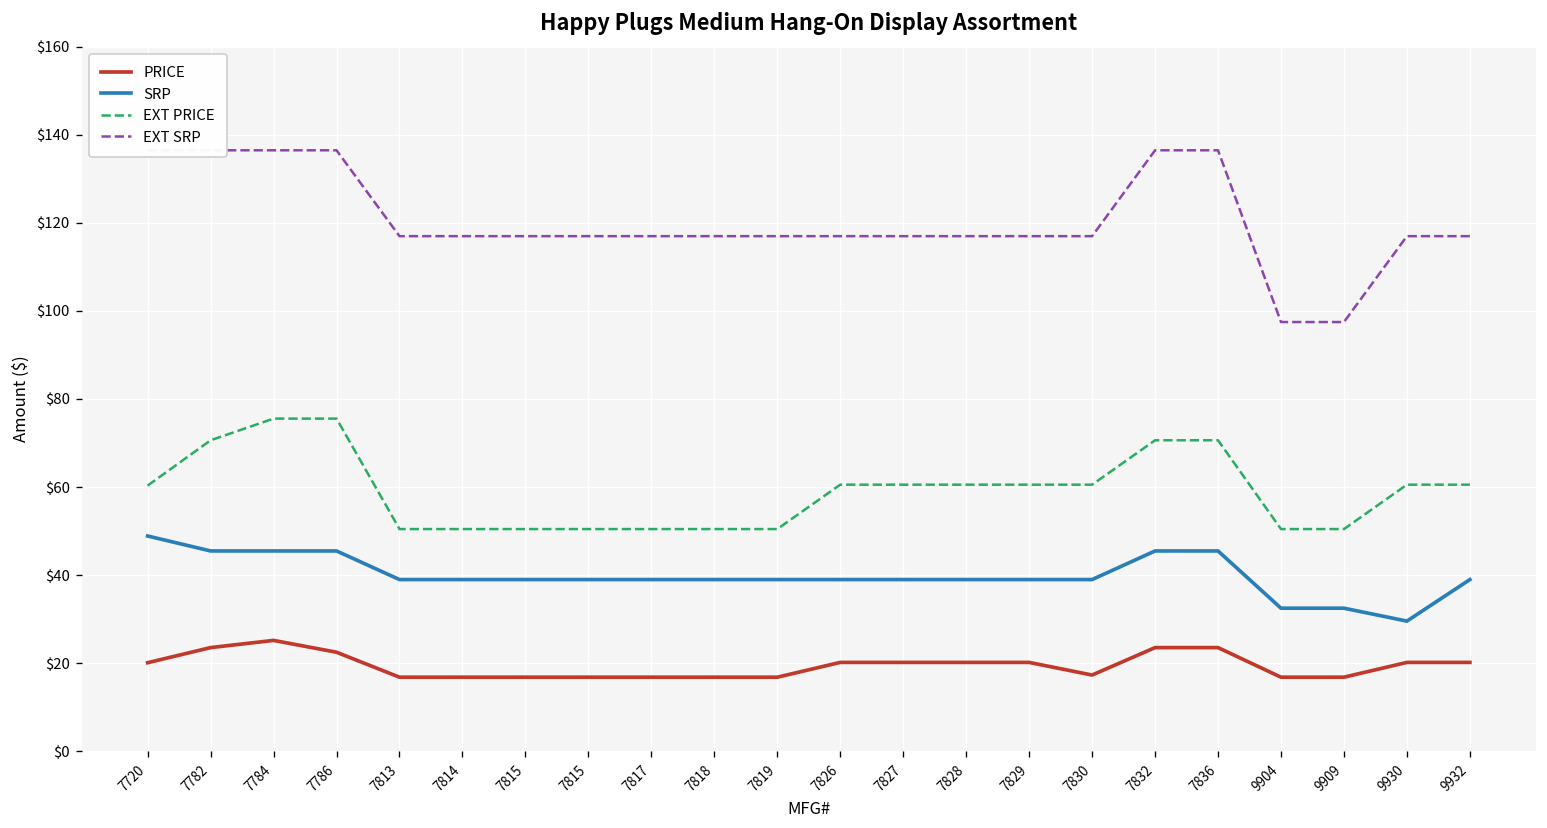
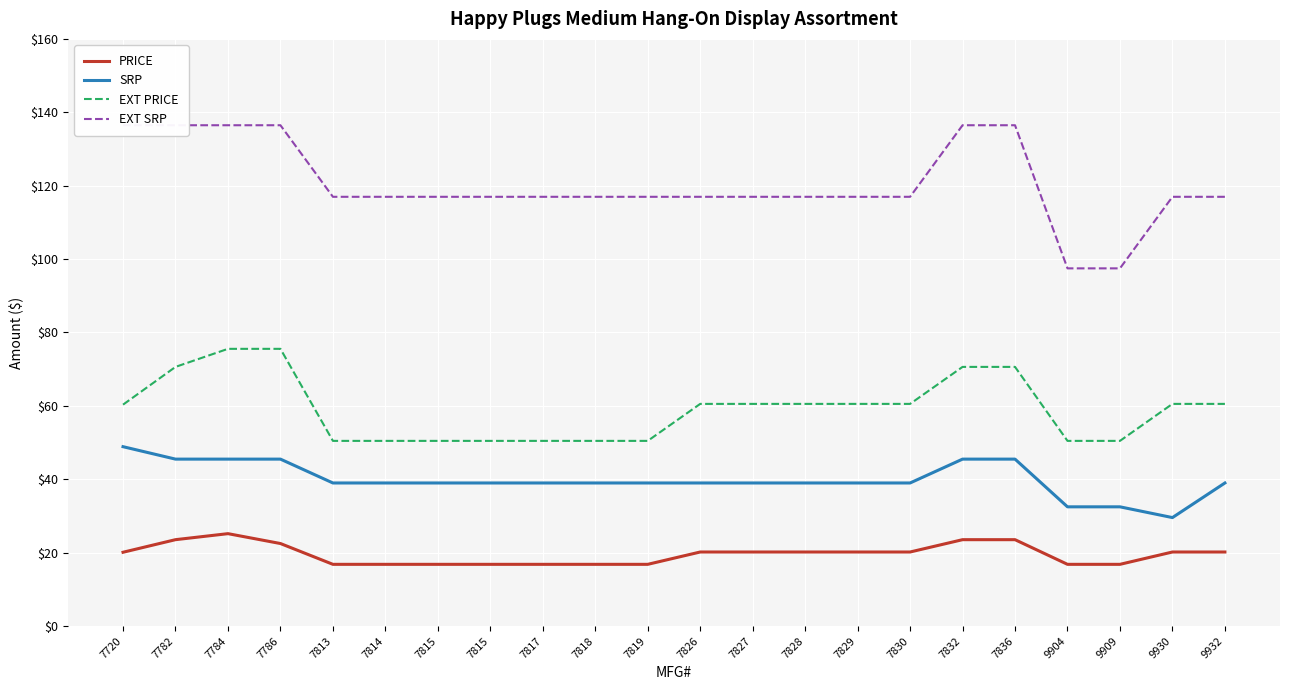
PRICE, 7830: $17 -> $20
